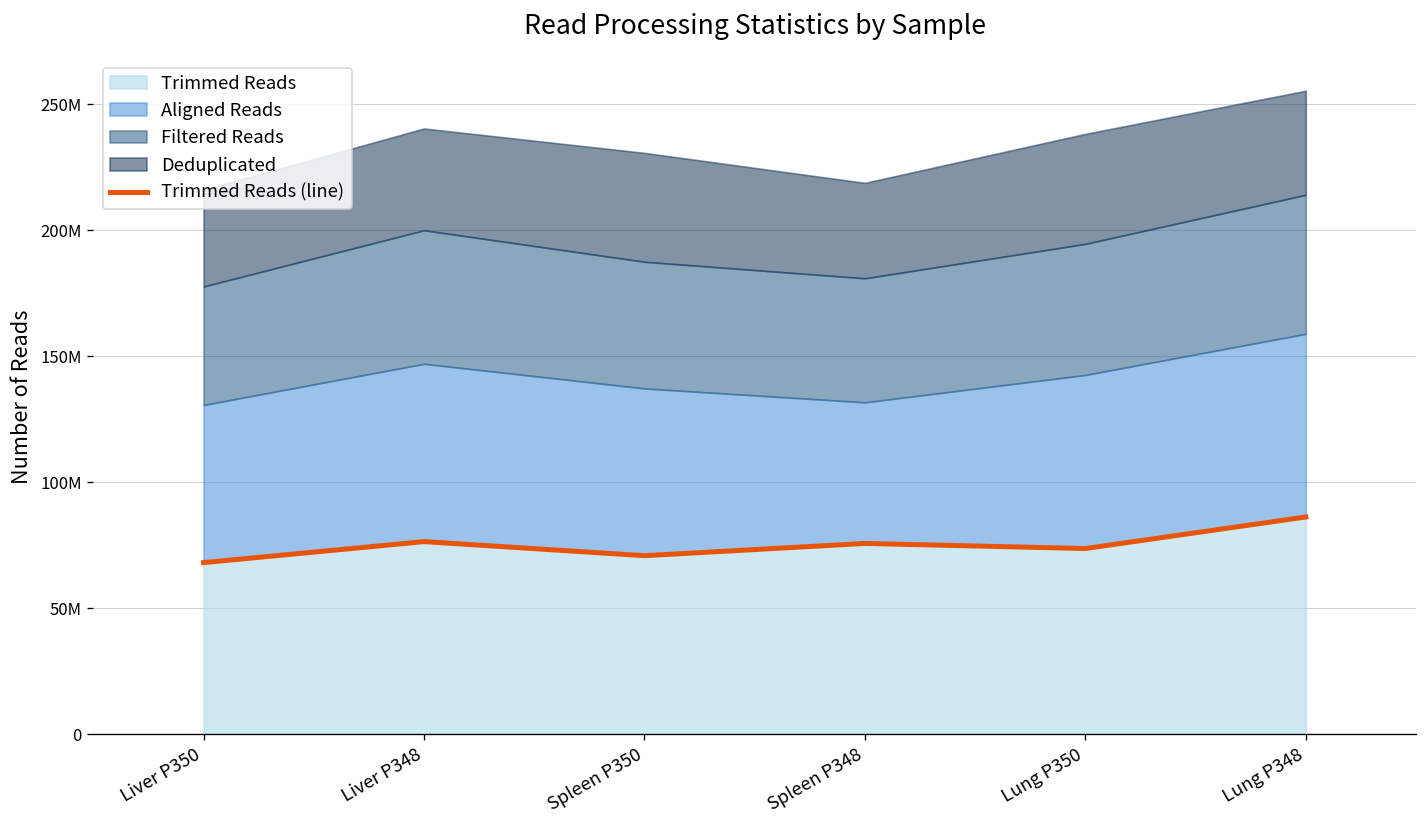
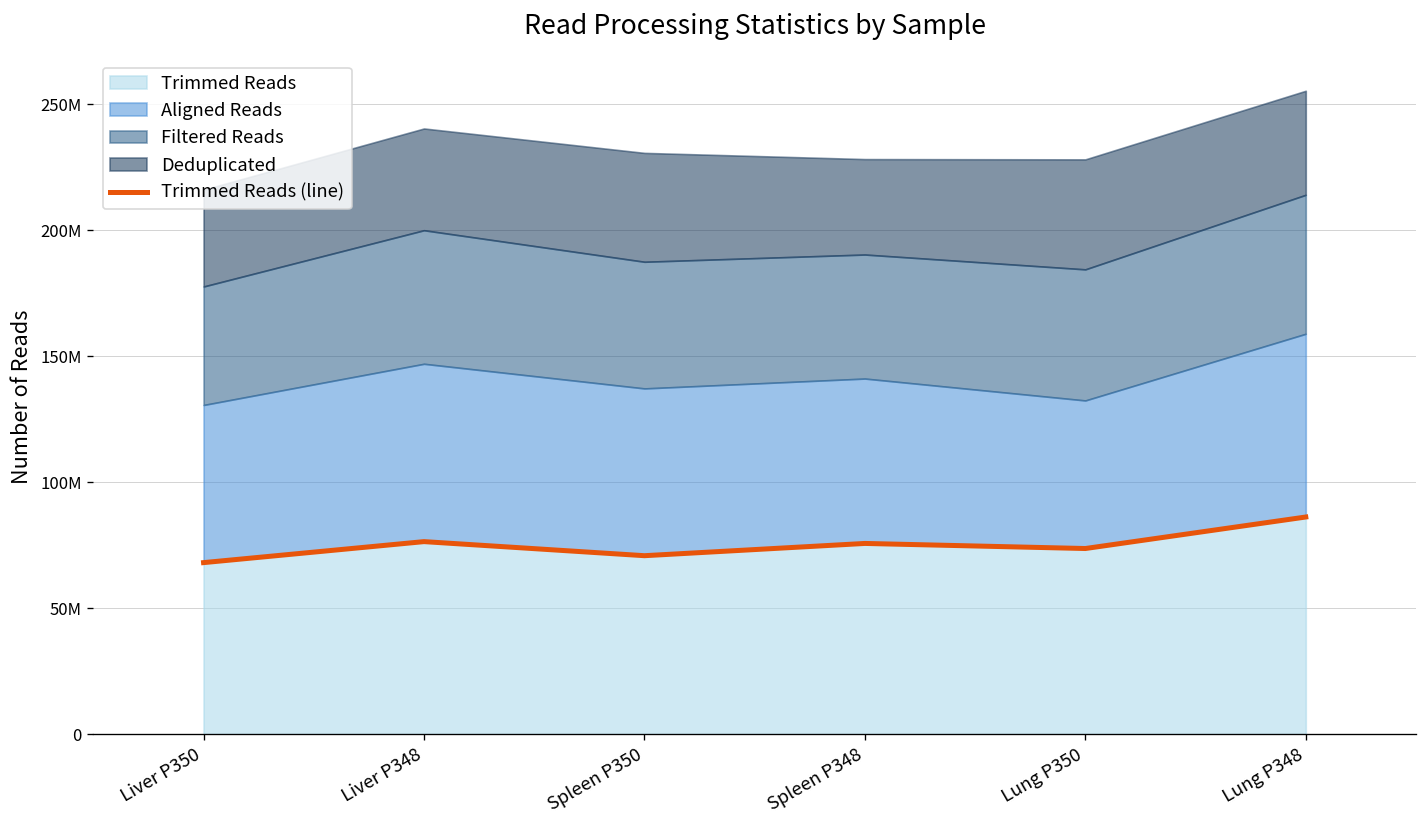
Aligned Reads, Spleen P348: 56000000 -> 65000000
Aligned Reads, Lung P350: 69000000 -> 59000000
